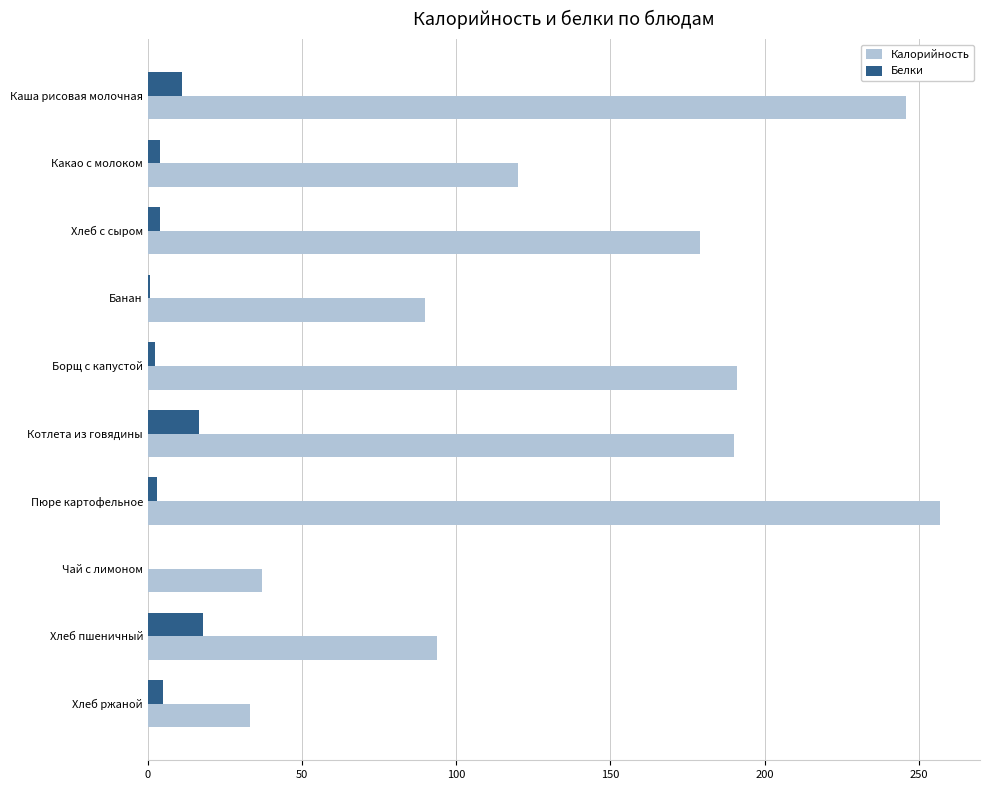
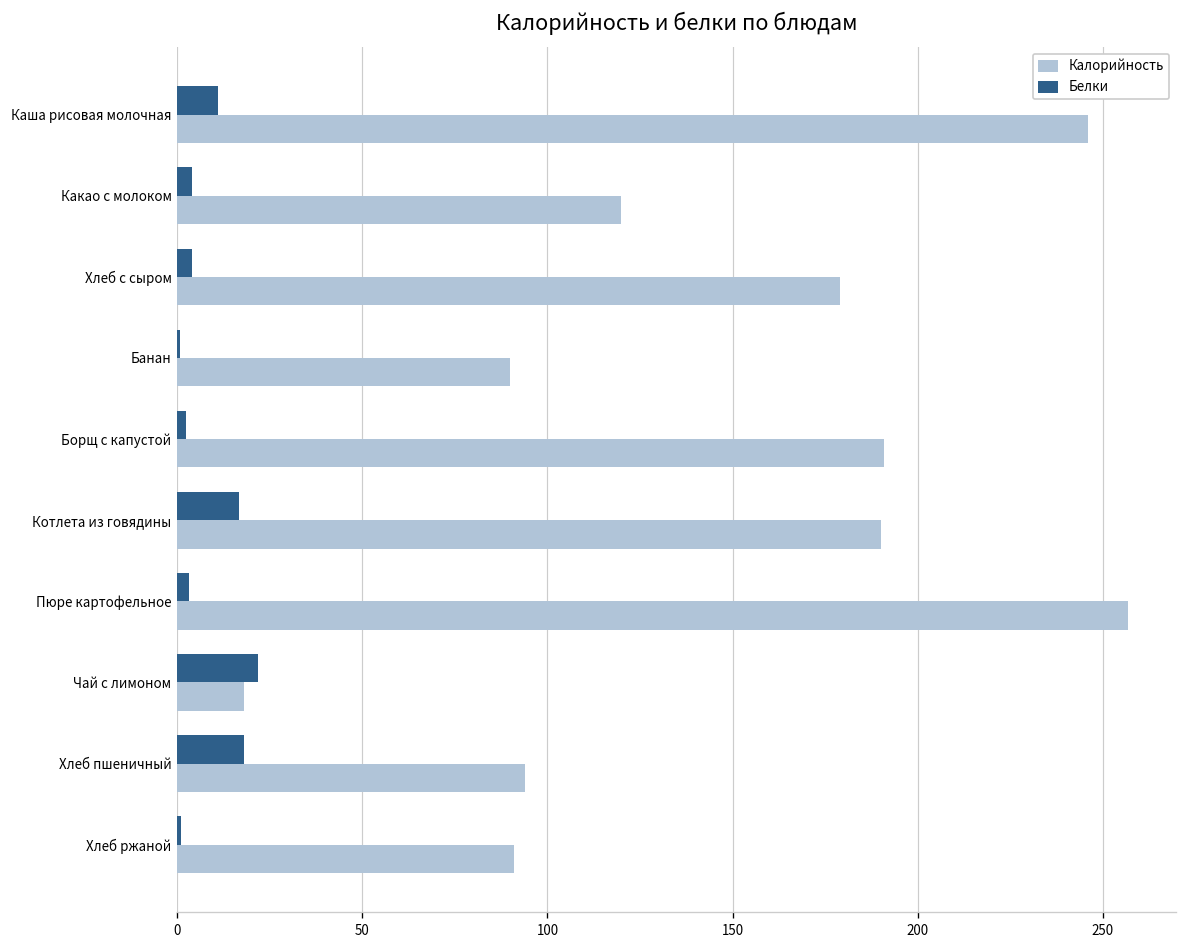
Белки, Чай с лимоном: 0 -> 22
Калорийность, Чай с лимоном: 37 -> 18
Белки, Хлеб ржаной: 5 -> 1
Калорийность, Хлеб ржаной: 33 -> 91
